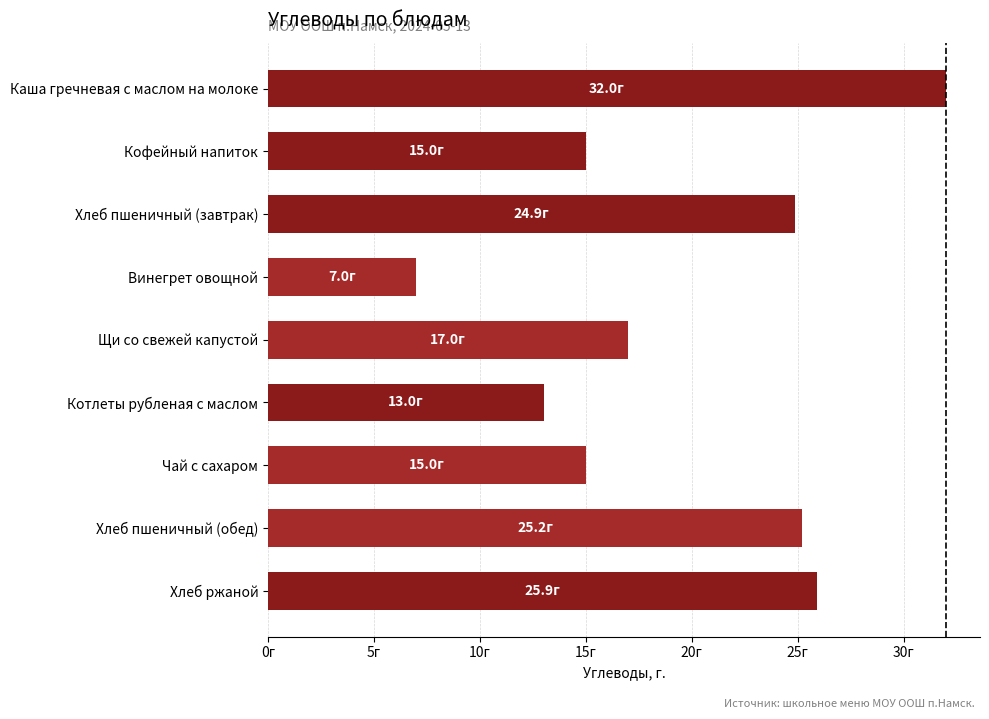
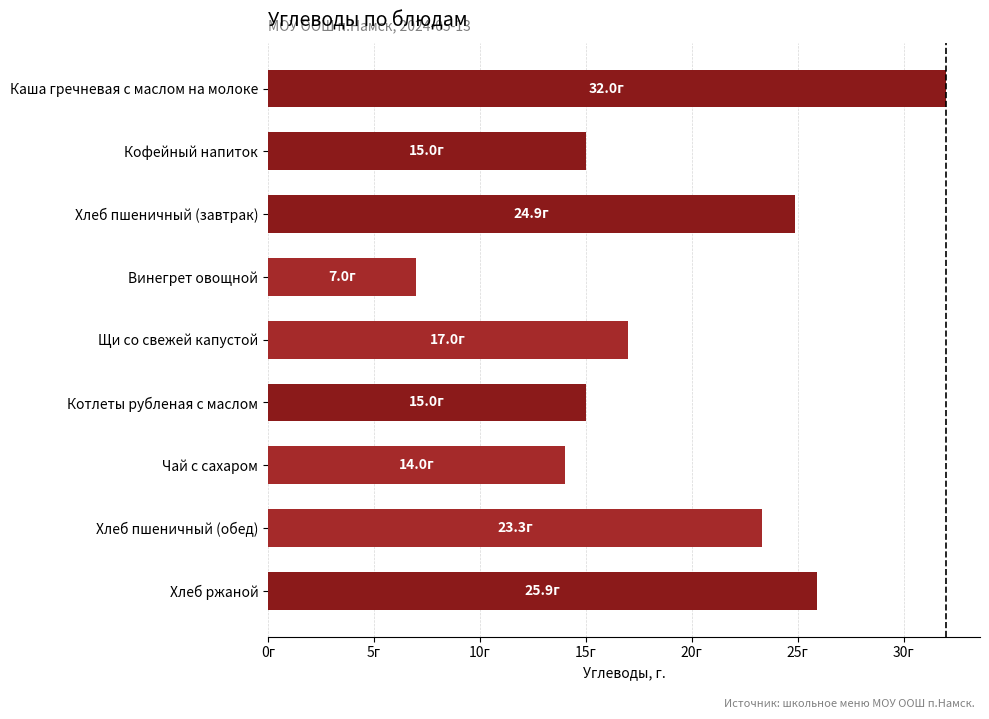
Котлеты рубленая с маслом: 13.0г -> 15.0г
Чай с сахаром: 15.0г -> 14.0г
Хлеб пшеничный (обед): 25.2г -> 23.3г
